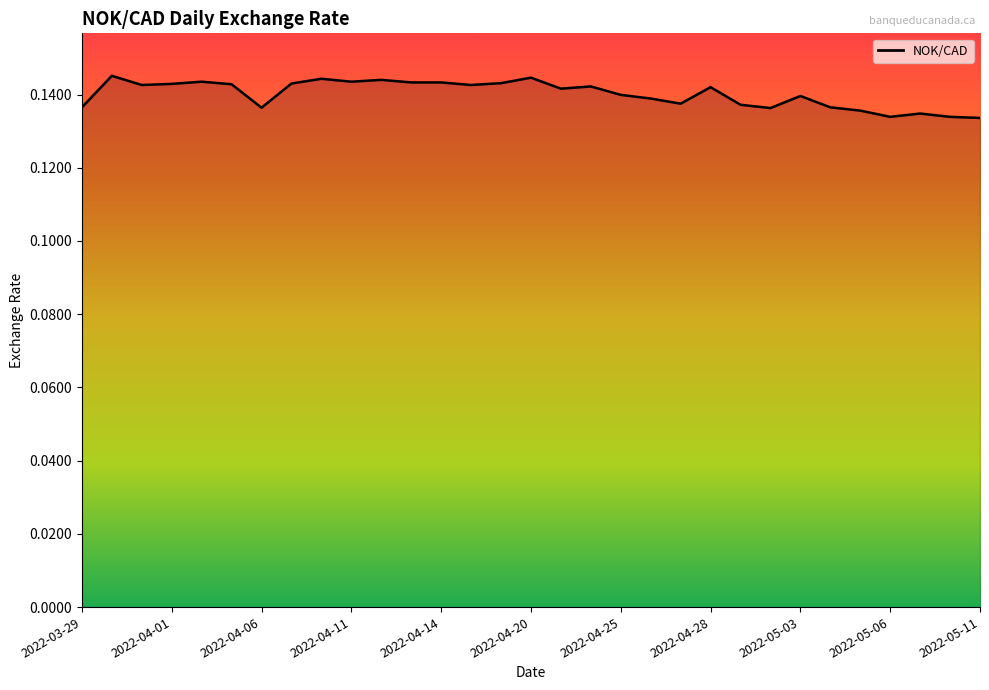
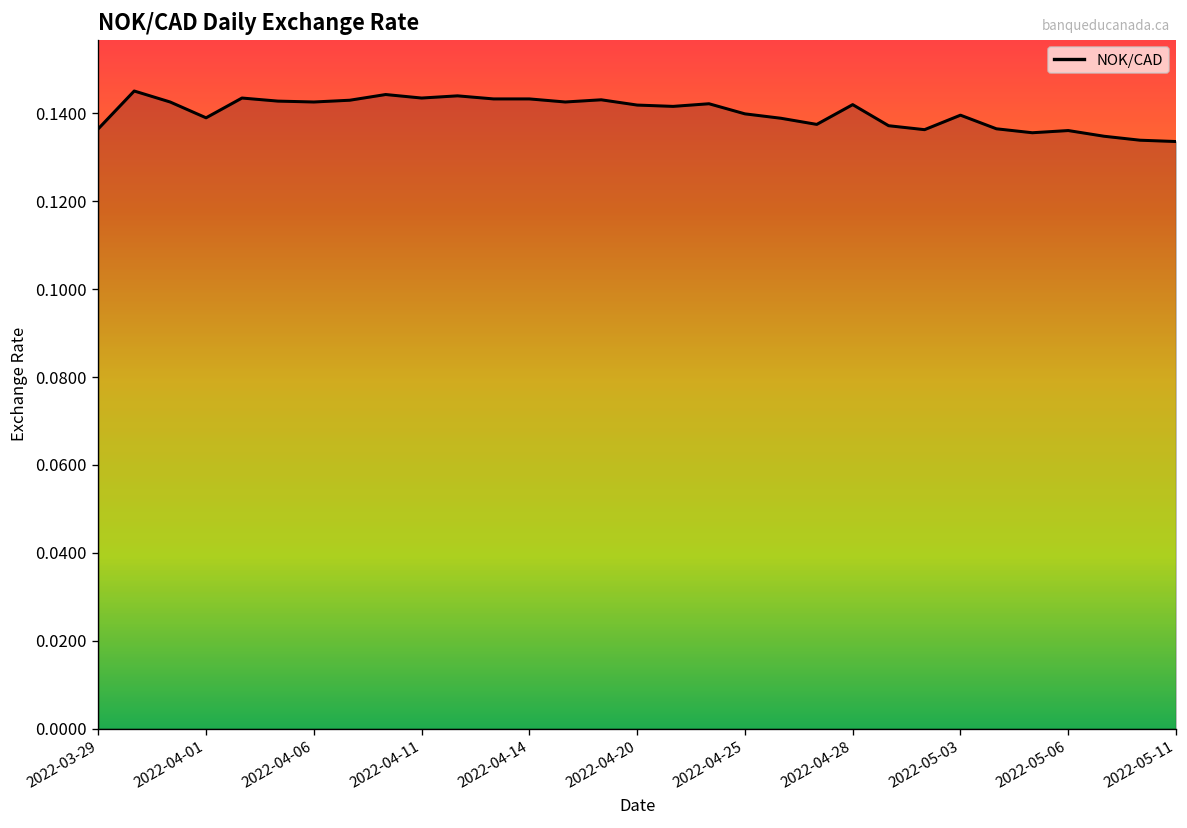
2022-04-01: 0.143 -> 0.139
2022-04-06: 0.136 -> 0.143
2022-04-20: 0.145 -> 0.142
2022-05-06: 0.134 -> 0.136
